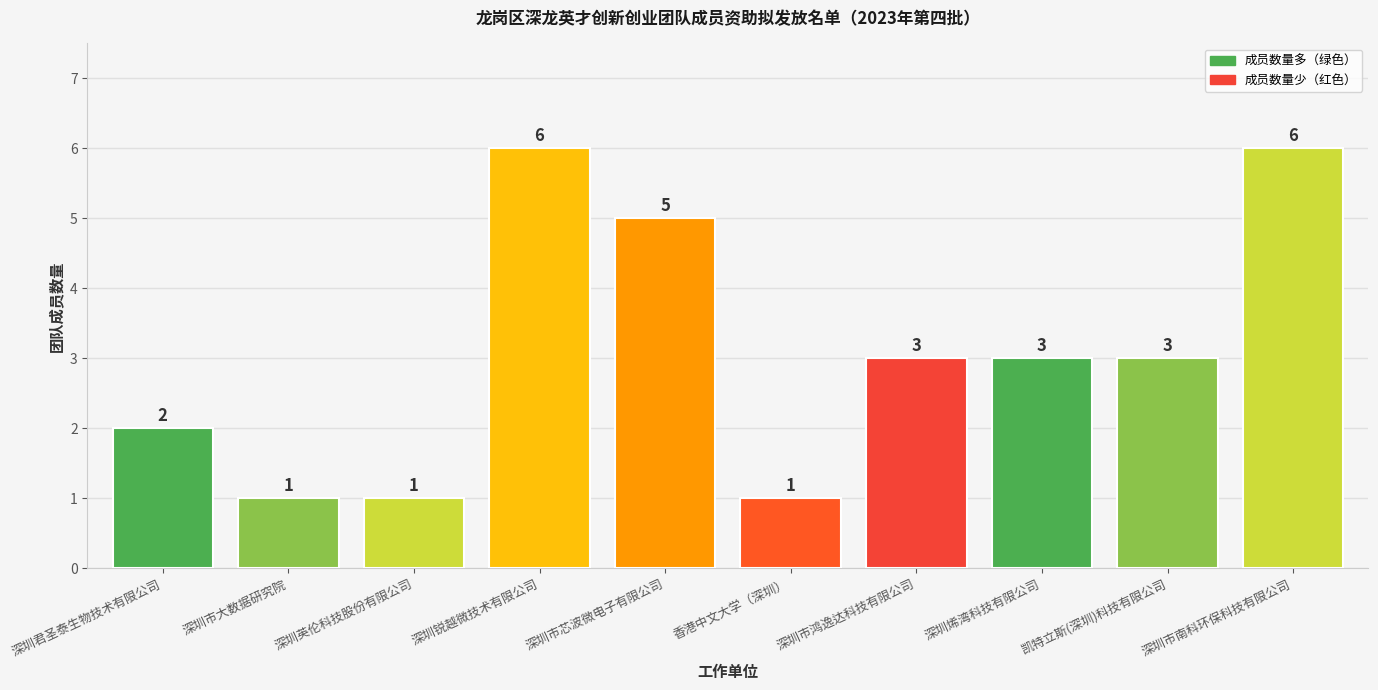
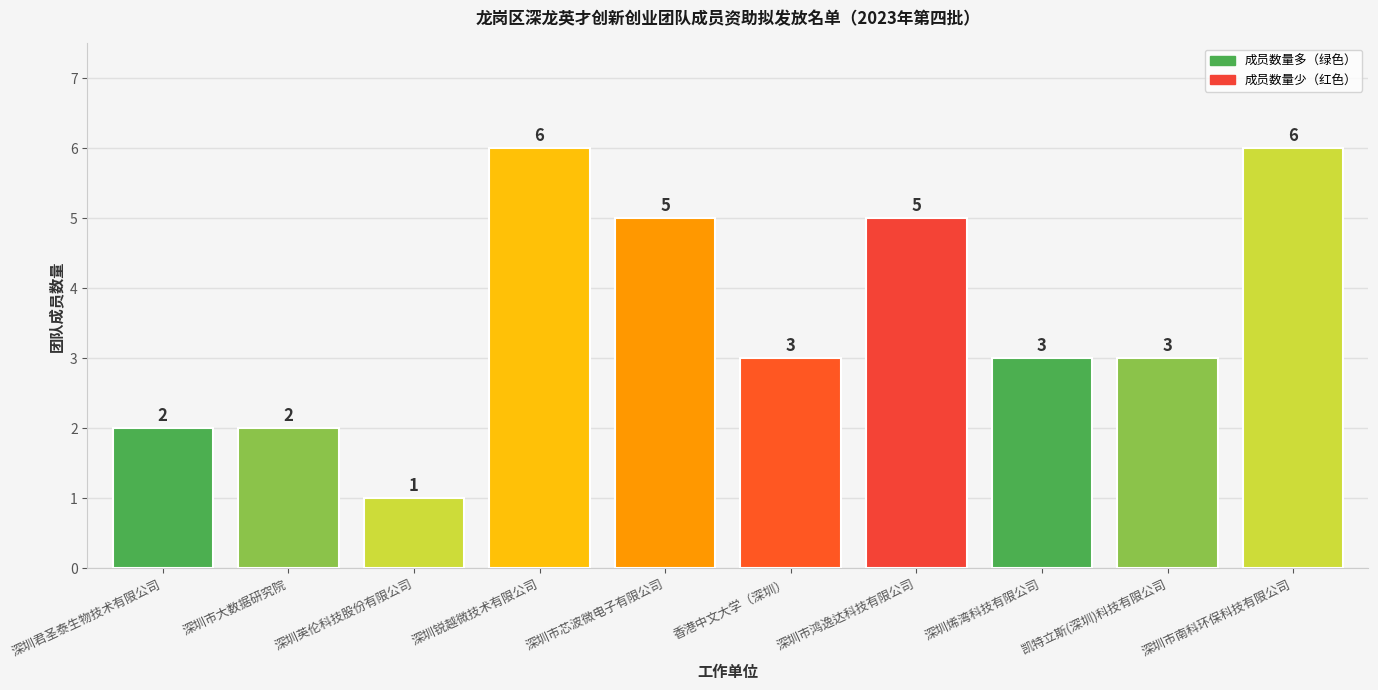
深圳市大数据研究院: 1 -> 2
香港中文大学（深圳）: 1 -> 3
深圳市鸿逸达科技有限公司: 3 -> 5
